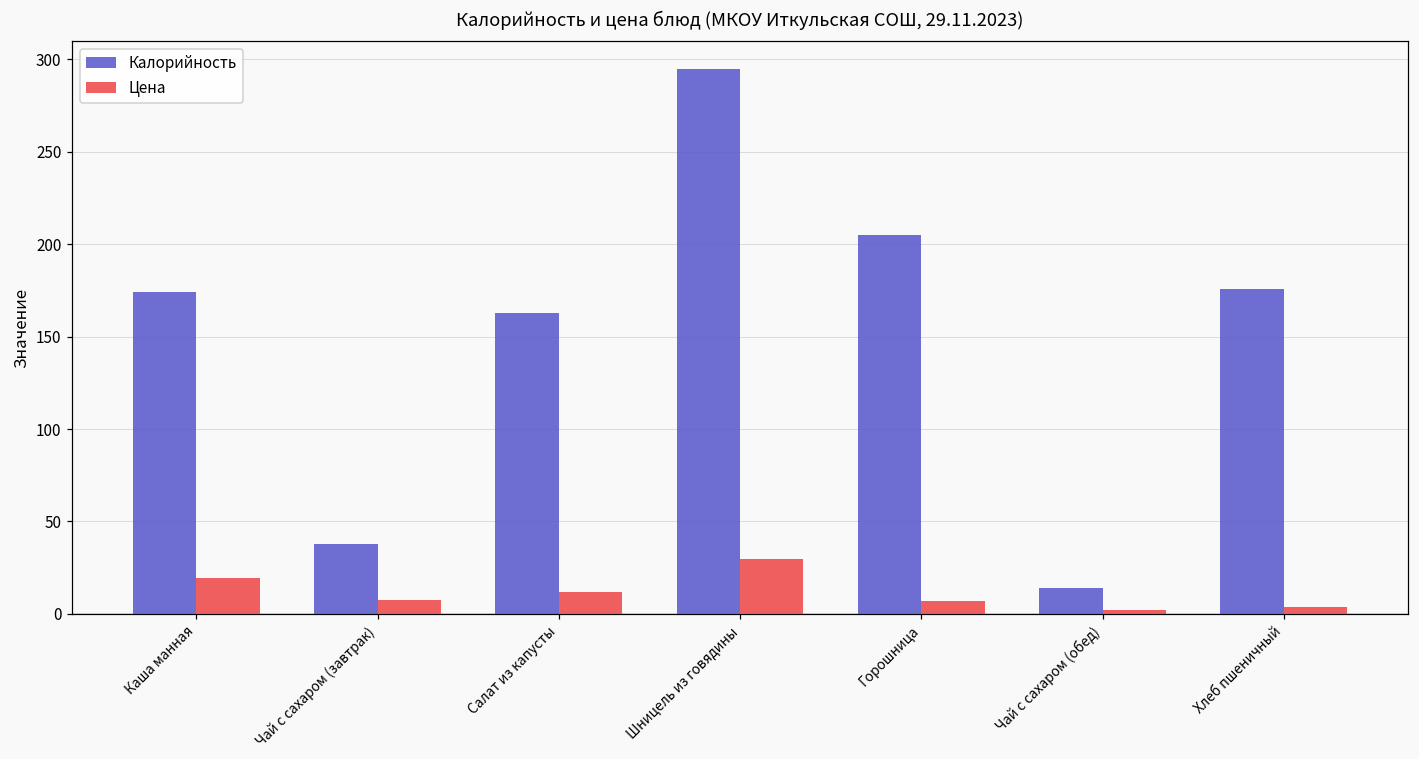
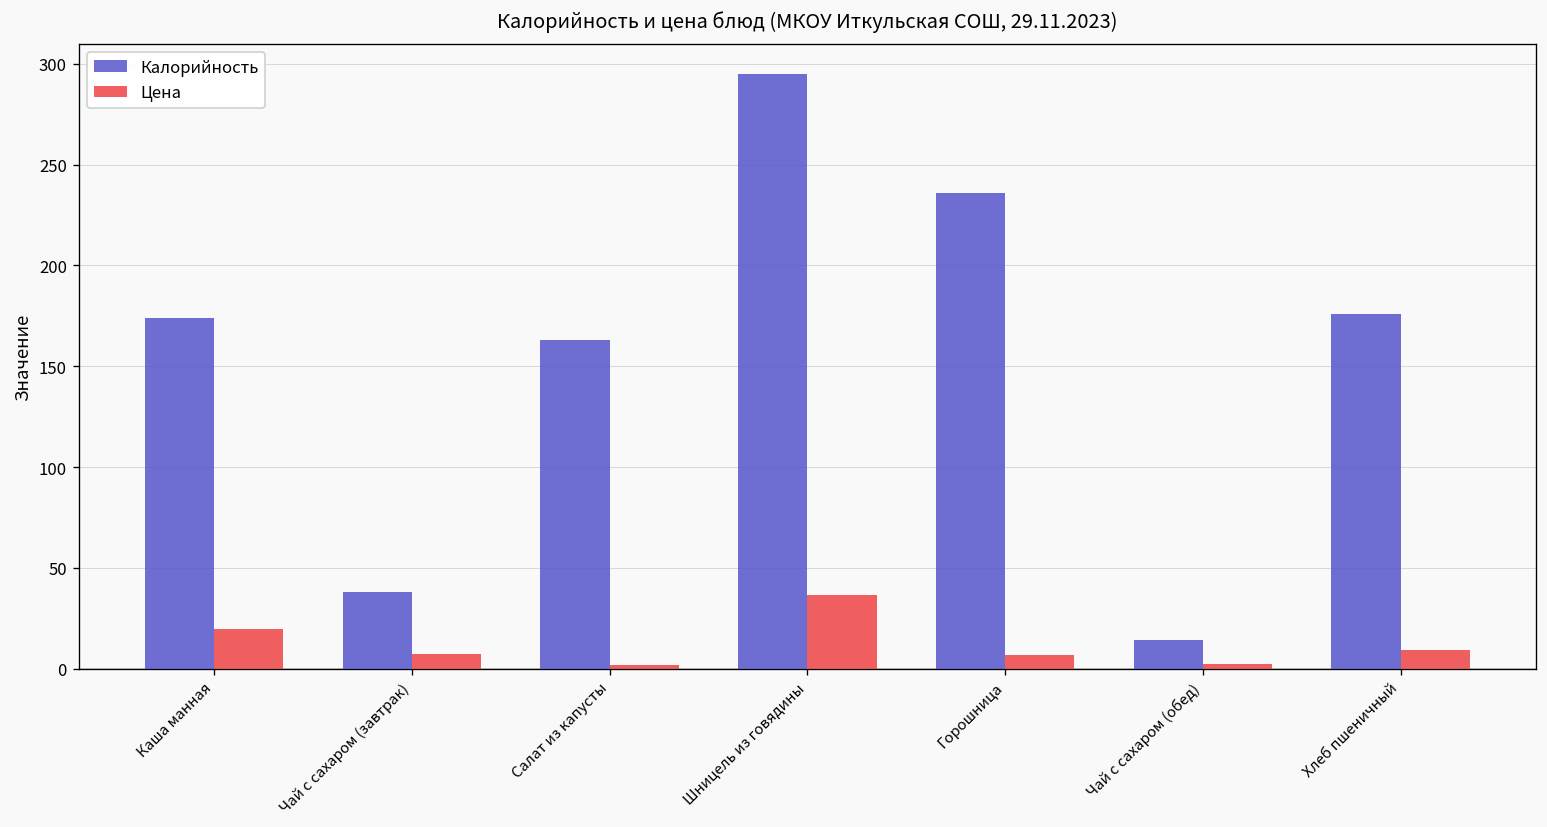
Цена, Салат из капусты: 12 -> 2
Цена, Шницель из говядины: 30 -> 36
Калорийность, Горошница: 205 -> 236
Цена, Хлеб пшеничный: 4 -> 9
